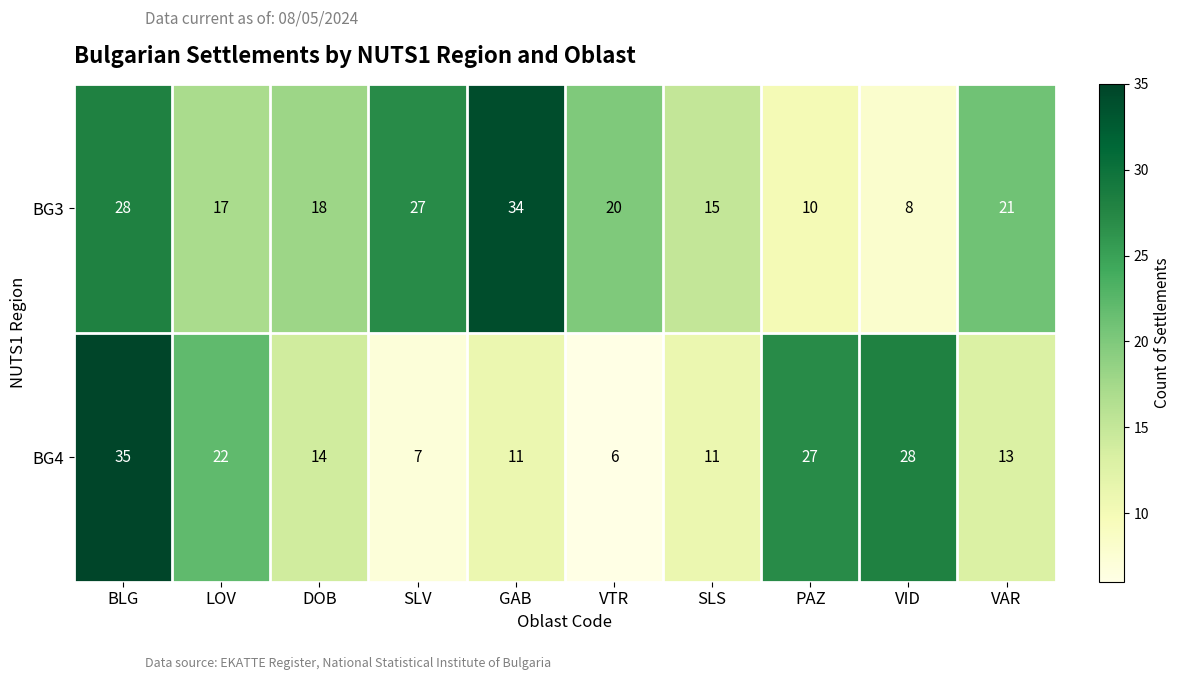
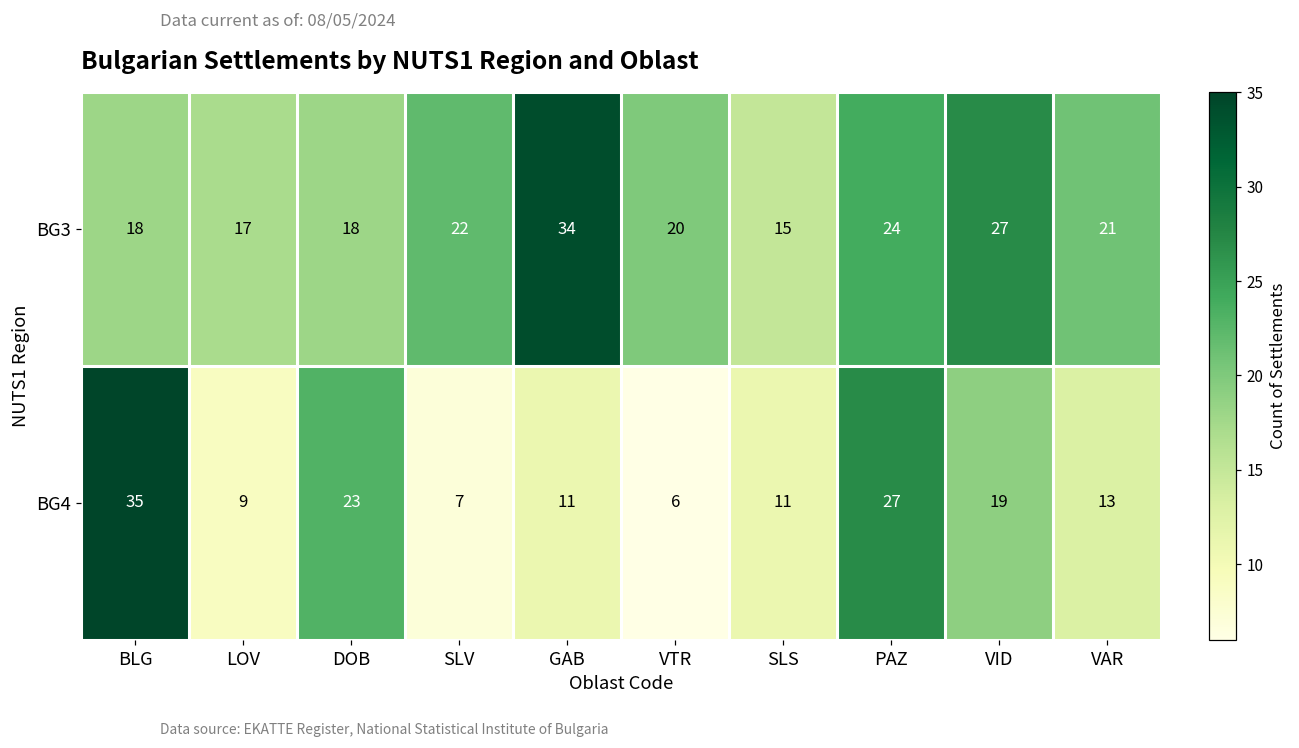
BG3, BLG: 28 -> 18
BG3, SLV: 27 -> 22
BG3, PAZ: 10 -> 24
BG3, VID: 8 -> 27
BG4, LOV: 22 -> 9
BG4, DOB: 14 -> 23
BG4, VID: 28 -> 19
